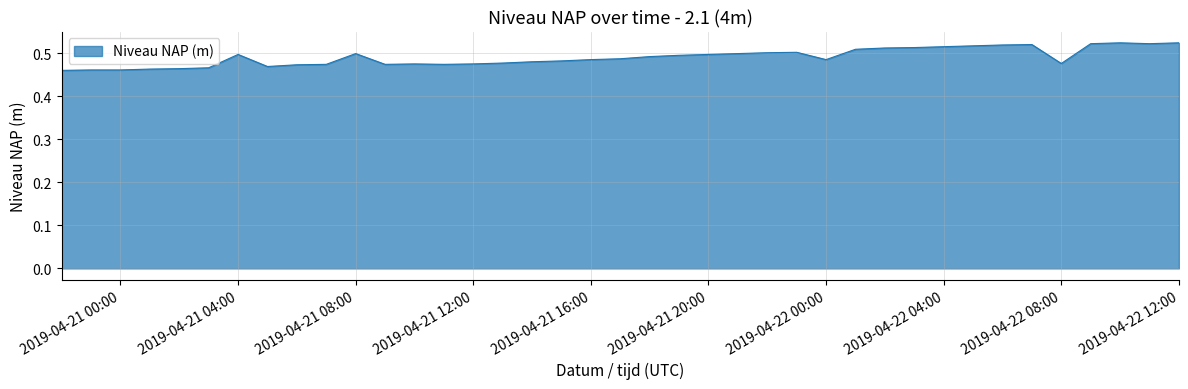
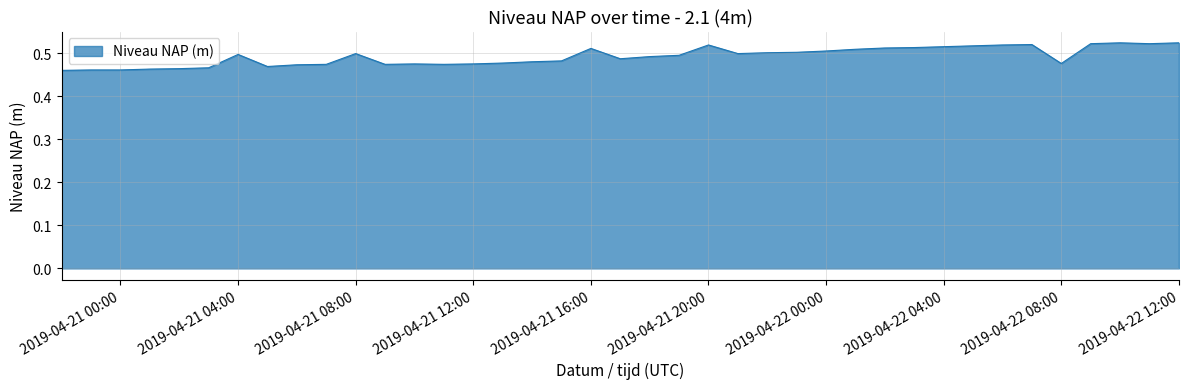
2019-04-21 16:00: 0.49 -> 0.51
2019-04-21 20:00: 0.50 -> 0.52
2019-04-22 00:00: 0.49 -> 0.51
